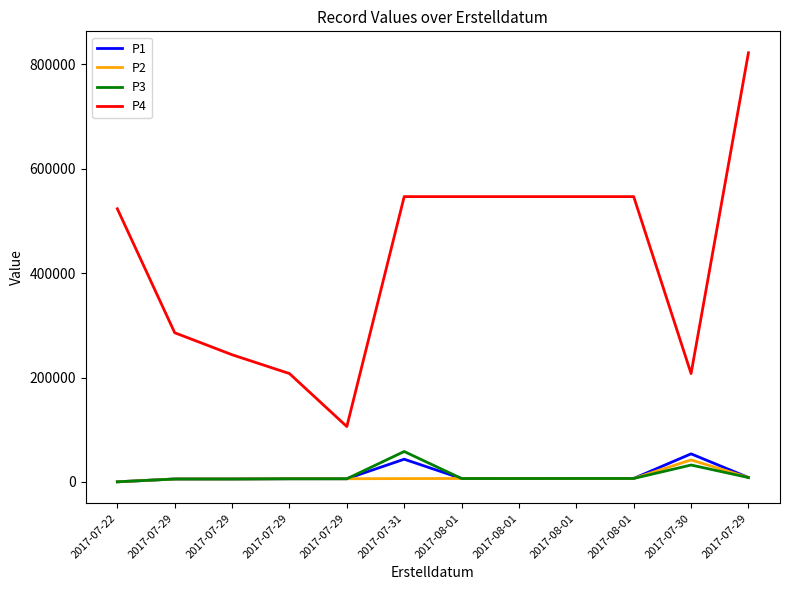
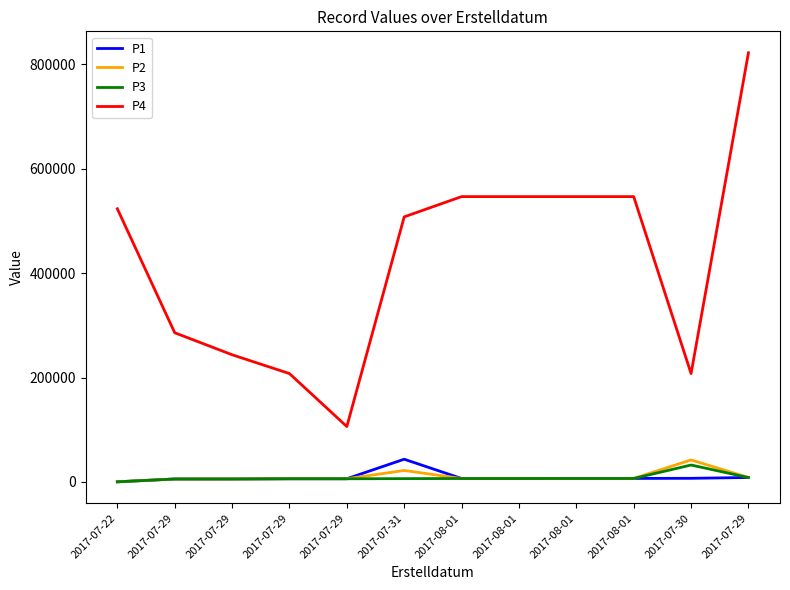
P2, 2017-07-31: 10000 -> 20000
P3, 2017-07-31: 60000 -> 10000
P4, 2017-07-31: 550000 -> 510000
P1, 2017-07-30: 50000 -> 10000
